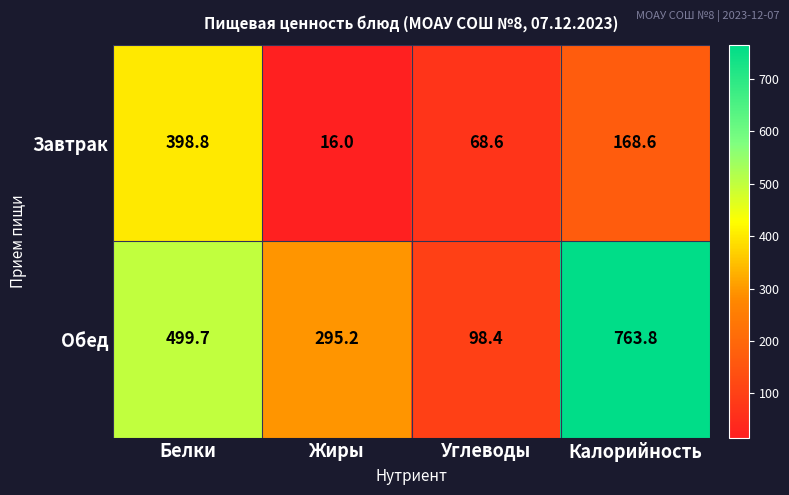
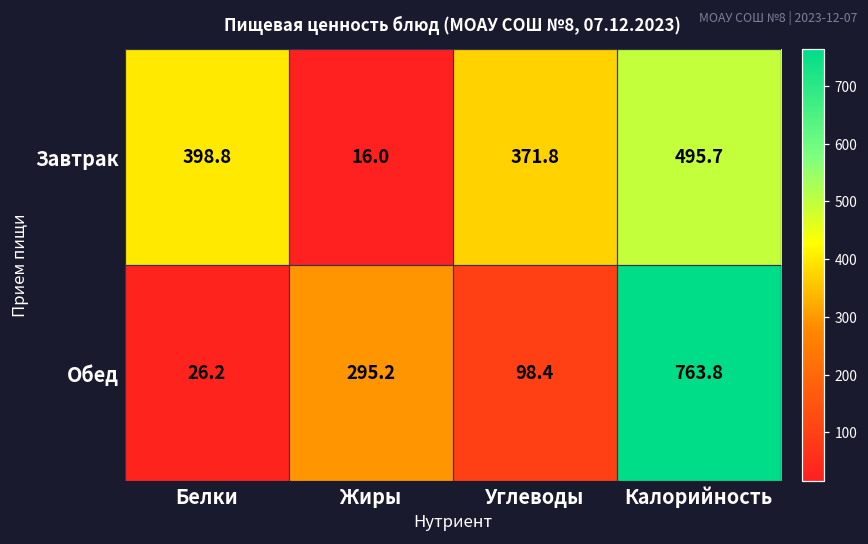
Завтрак, Углеводы: 68.6 -> 371.8
Завтрак, Калорийность: 168.6 -> 495.7
Обед, Белки: 499.7 -> 26.2
